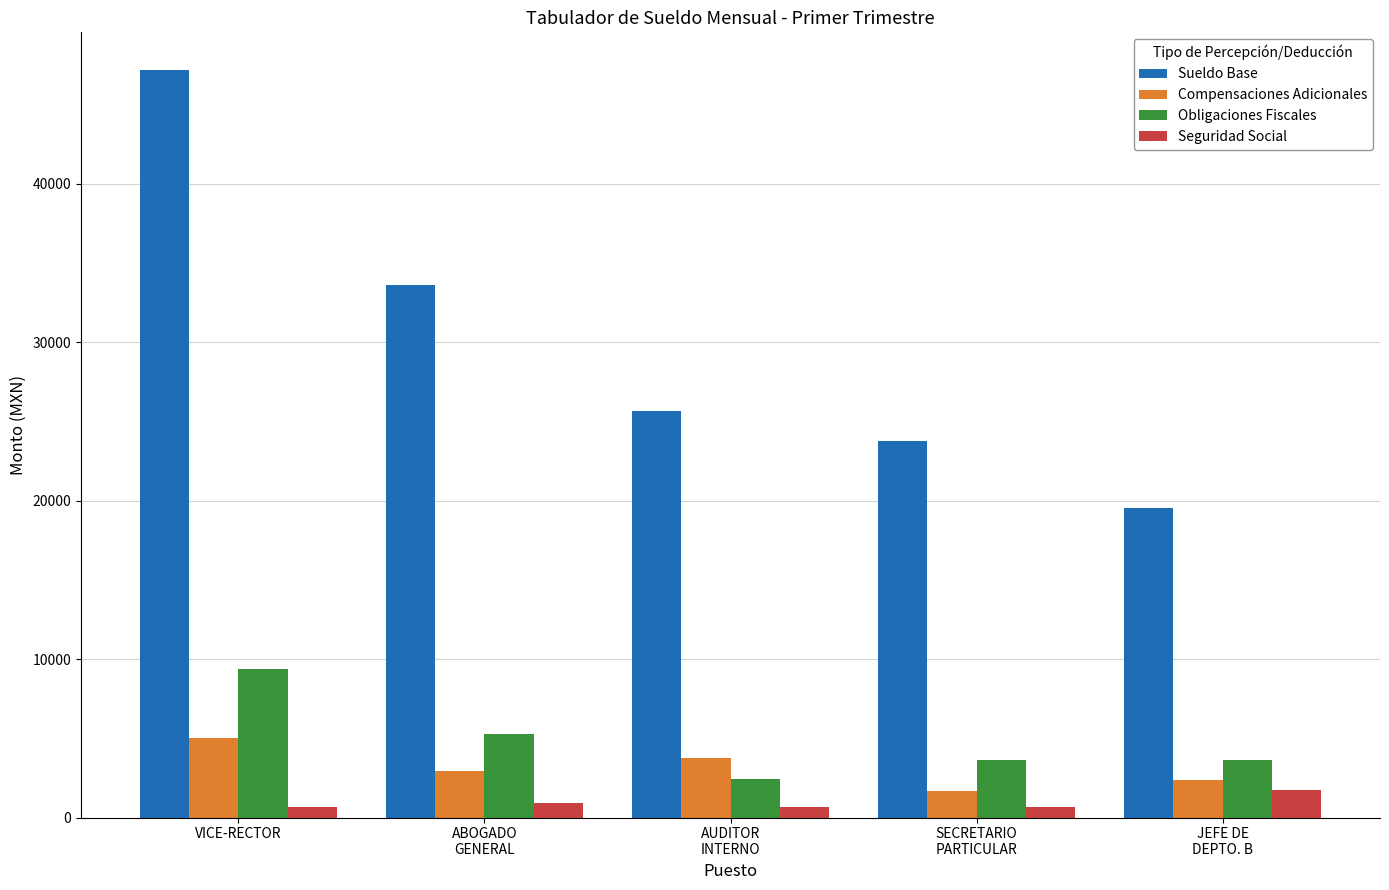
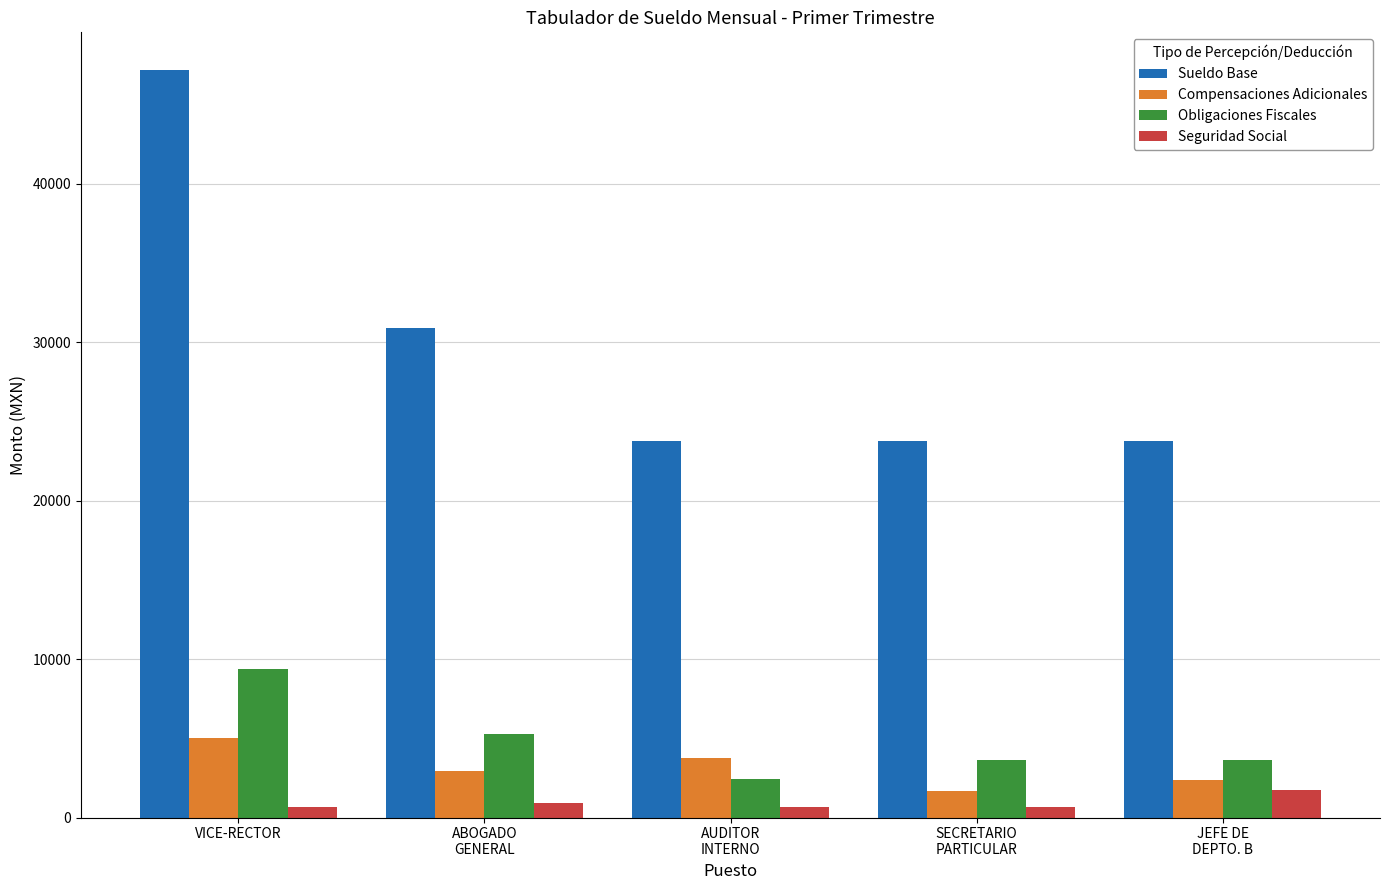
Sueldo Base, ABOGADO GENERAL: 33600 -> 30900
Sueldo Base, AUDITOR INTERNO: 25700 -> 23800
Sueldo Base, JEFE DE DEPTO. B: 19600 -> 23800
